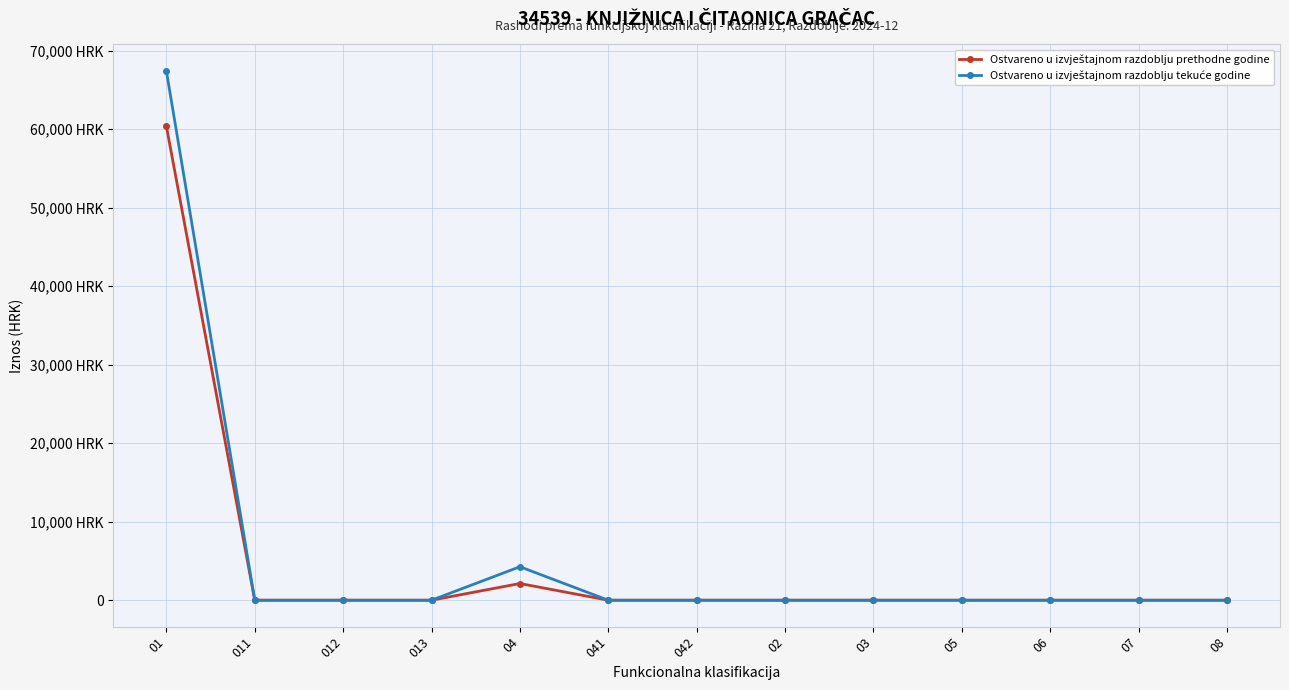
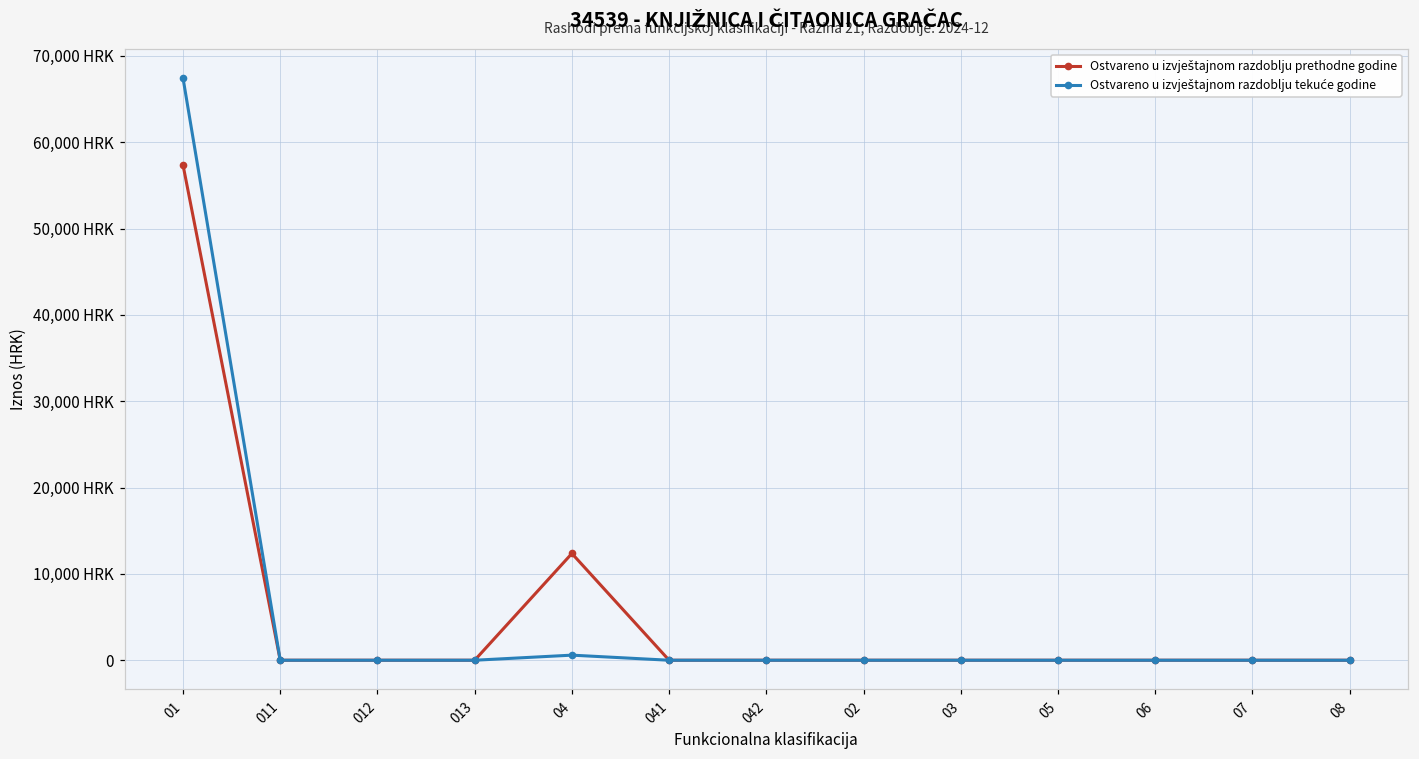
Ostvareno u izvještajnom razdoblju prethodne godine, 01: 60,000 HRK -> 57,000 HRK
Ostvareno u izvještajnom razdoblju prethodne godine, 04: 2,000 HRK -> 12,000 HRK
Ostvareno u izvještajnom razdoblju tekuće godine, 04: 4,000 HRK -> 1,000 HRK
